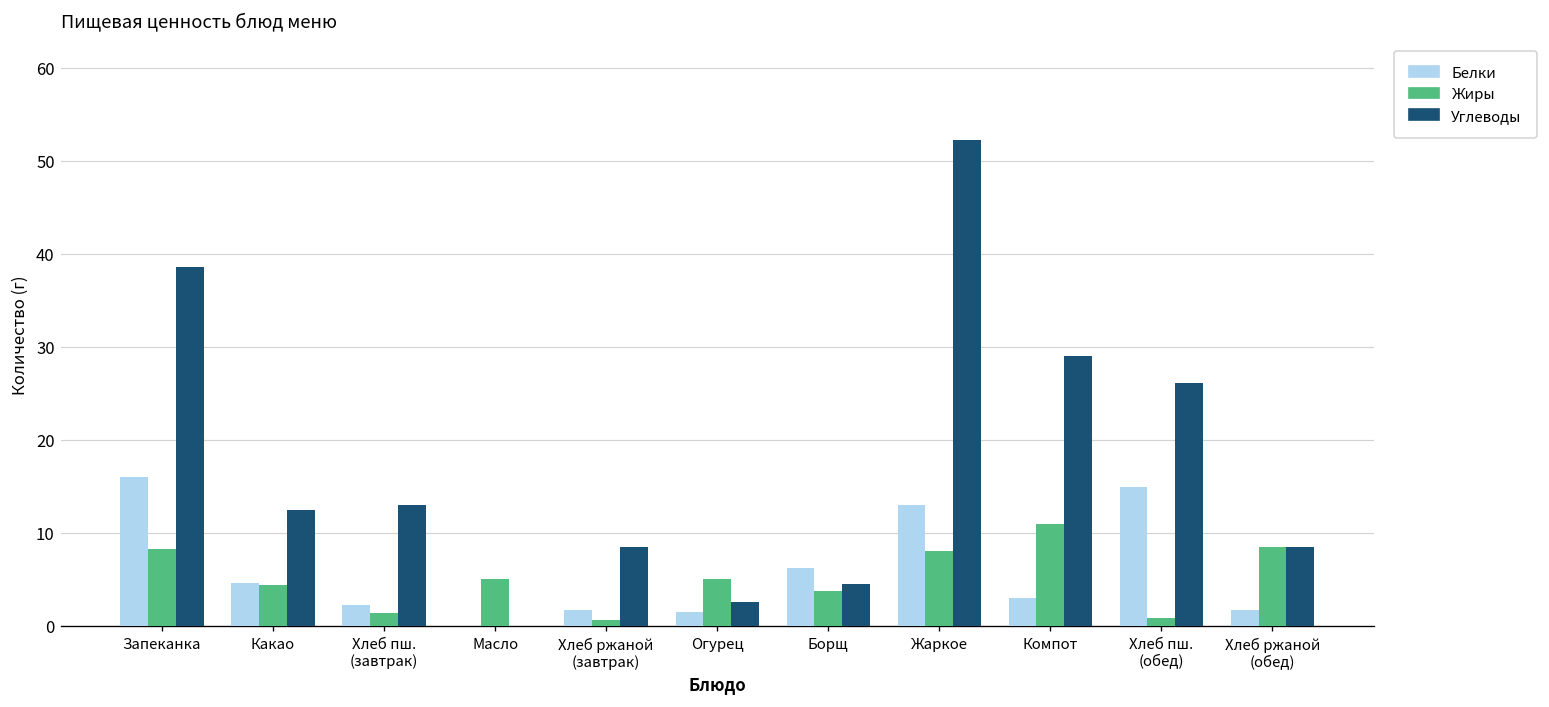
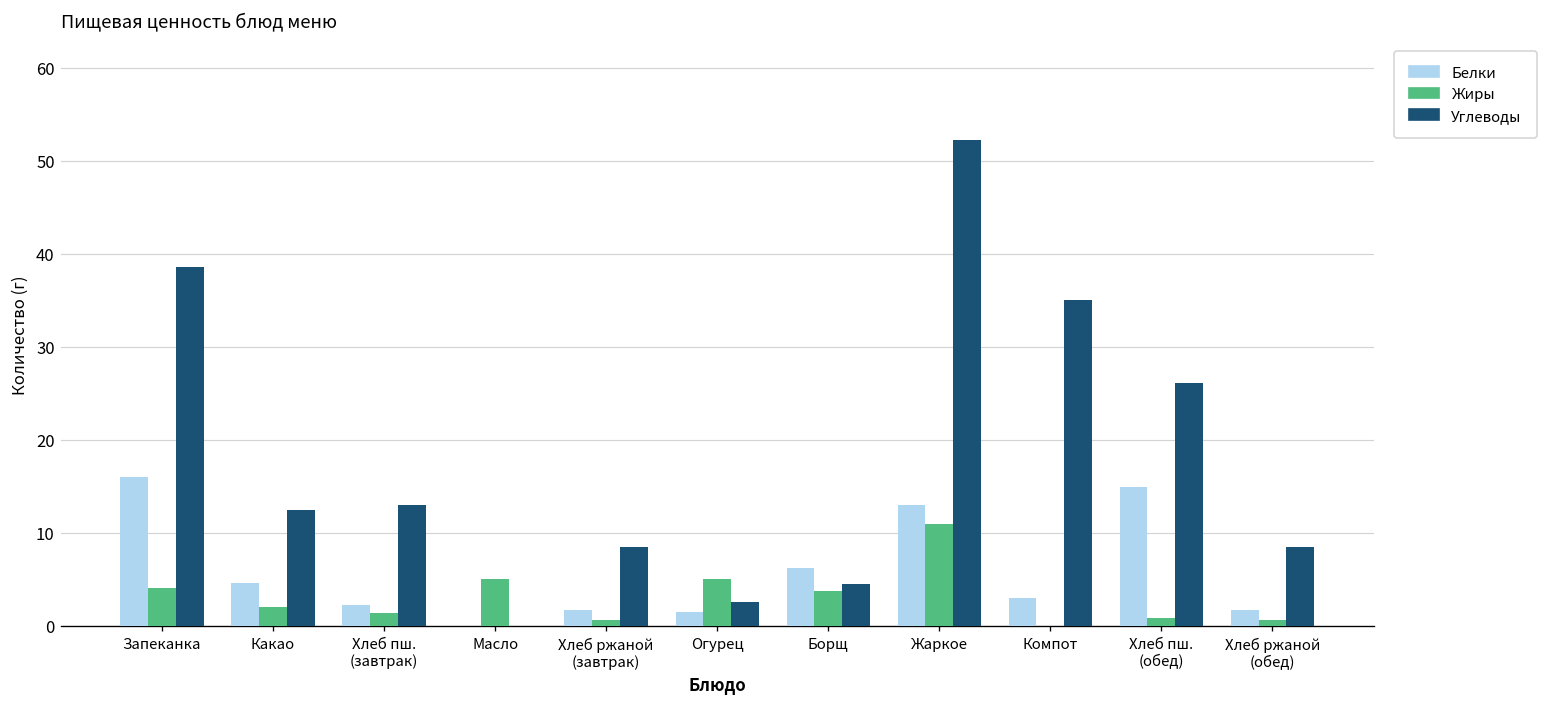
Жиры, Запеканка: 8 -> 4
Жиры, Какао: 4 -> 2
Жиры, Жаркое: 8 -> 11
Жиры, Компот: 11 -> 0
Углеводы, Компот: 29 -> 35
Жиры, Хлеб ржаной (обед): 9 -> 1
